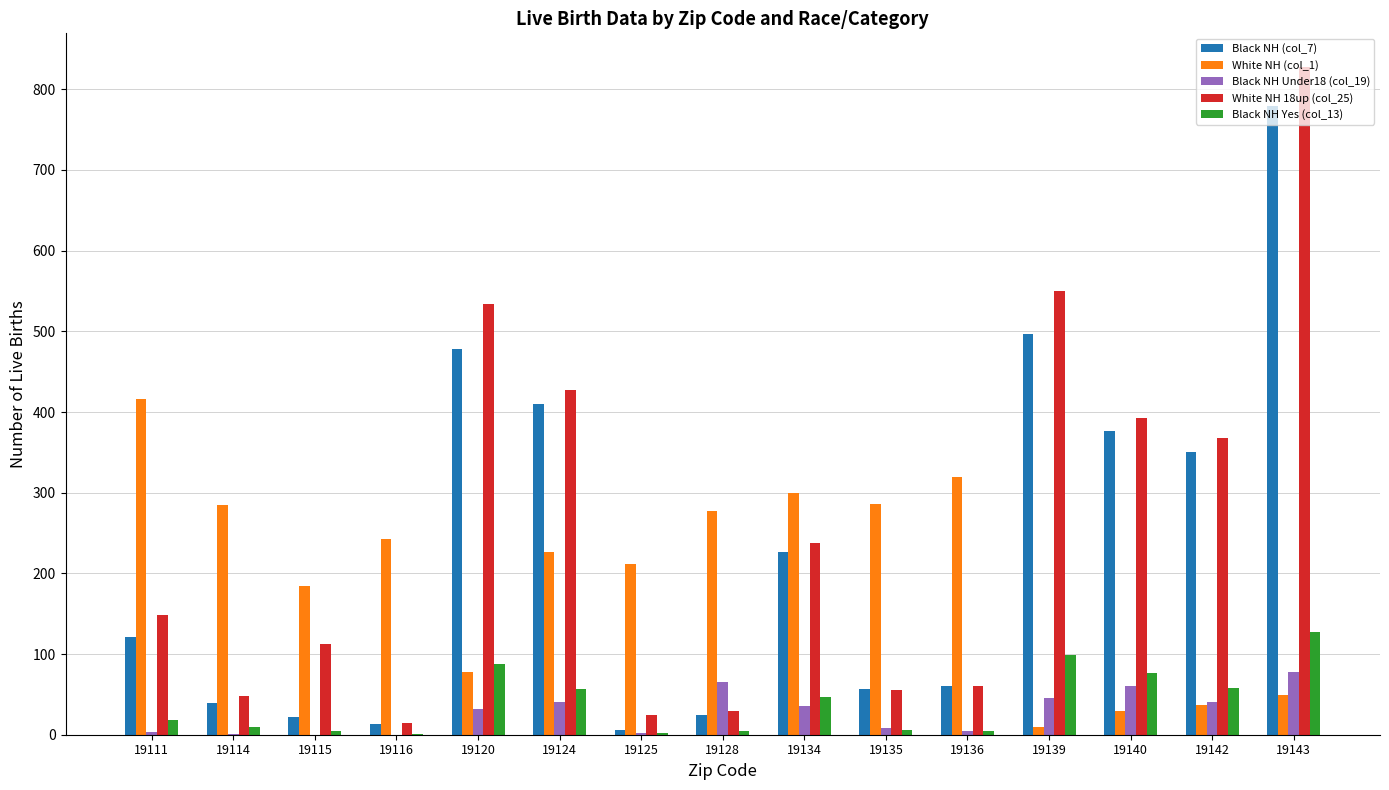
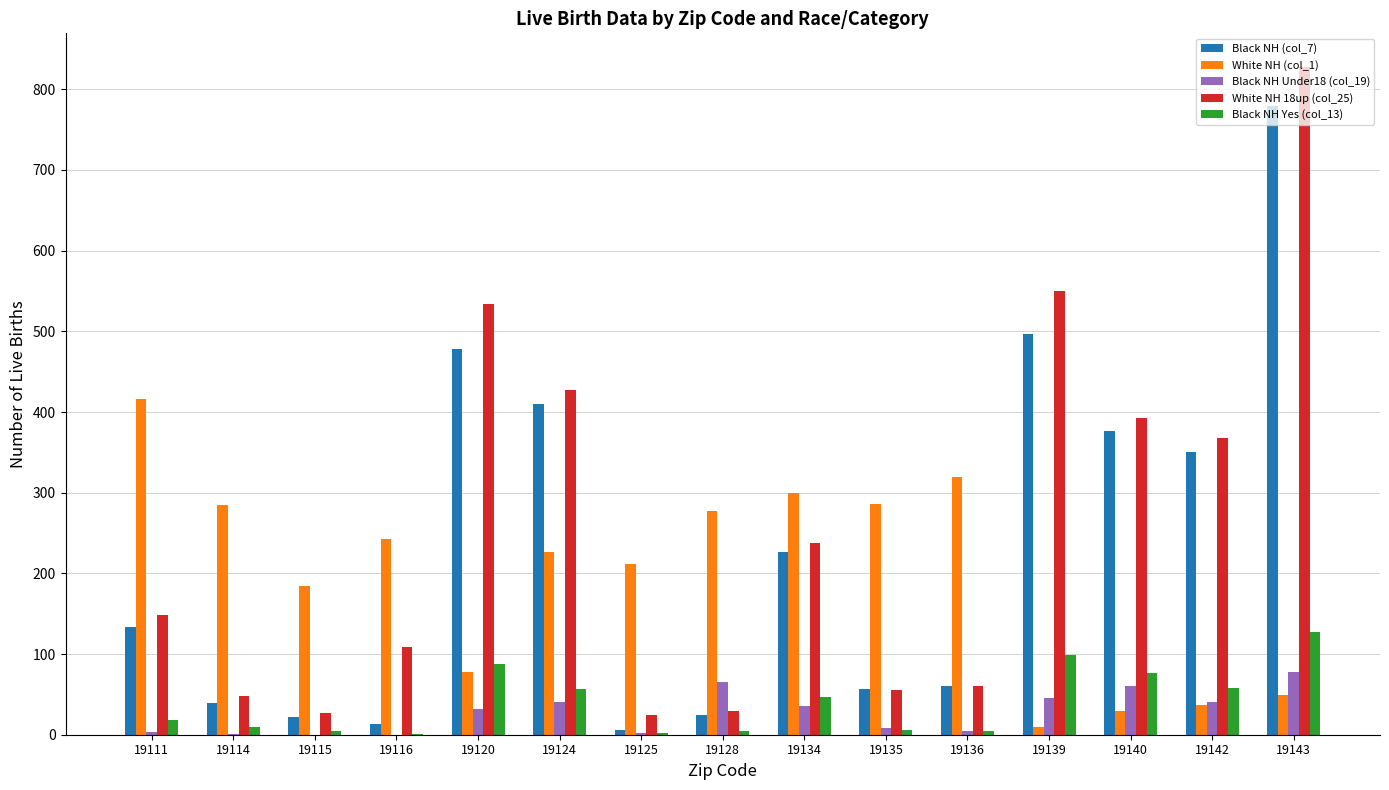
Black NH (col_7), 19111: 120 -> 130
White NH 18up (col_25), 19115: 110 -> 30
White NH 18up (col_25), 19116: 10 -> 110
